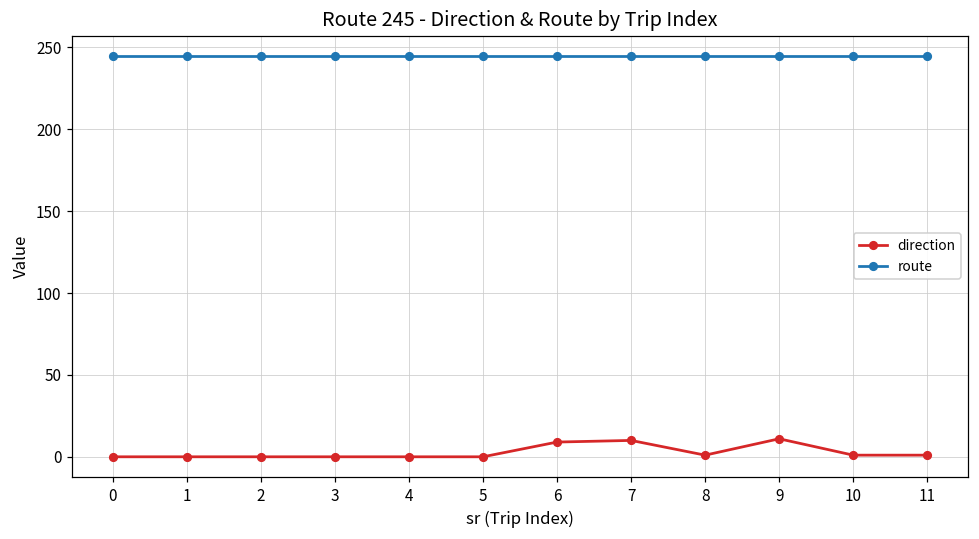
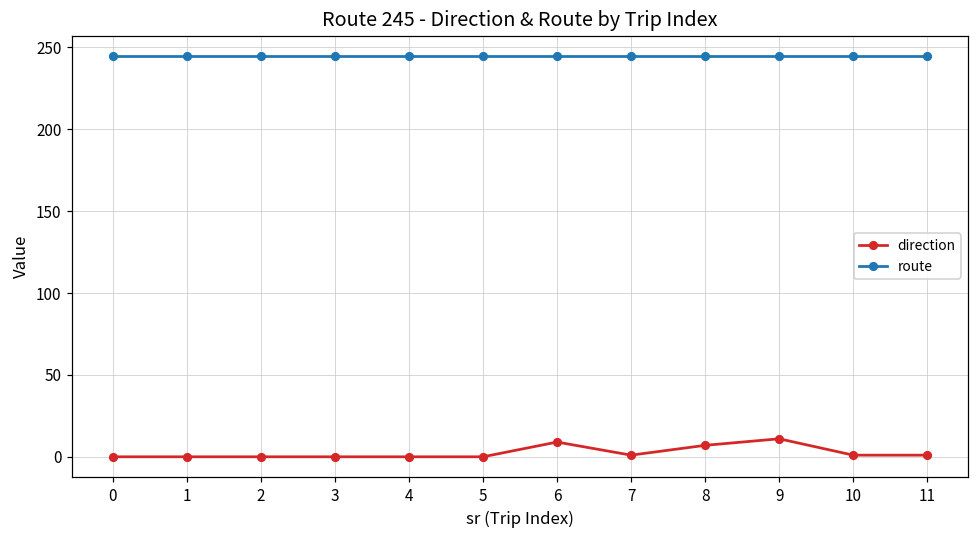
direction, 7: 10 -> 1
direction, 8: 1 -> 7
